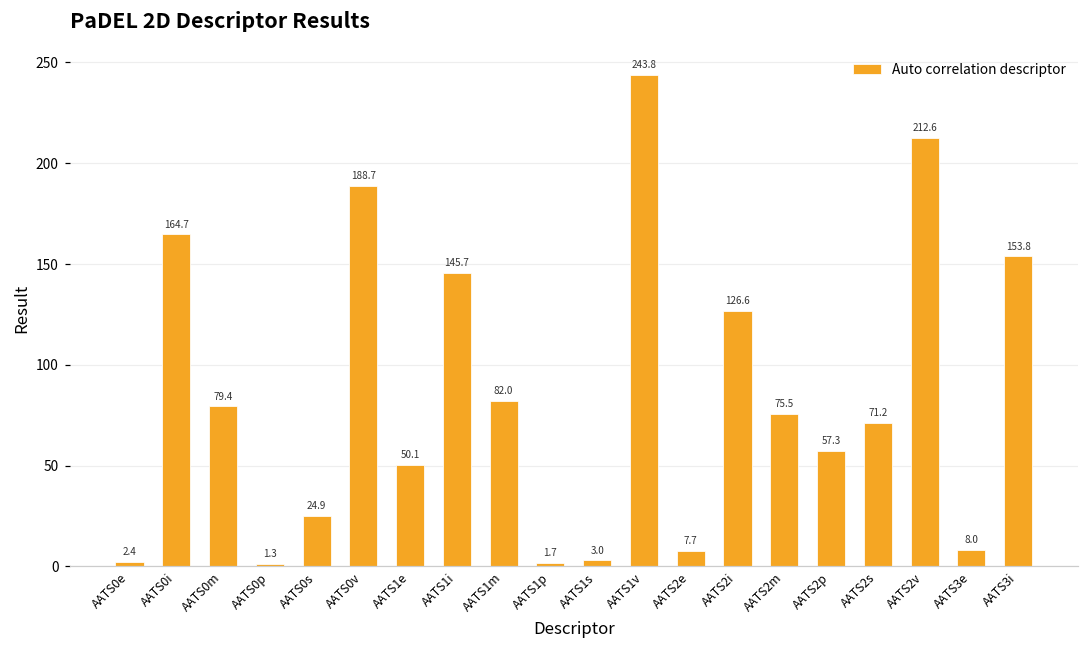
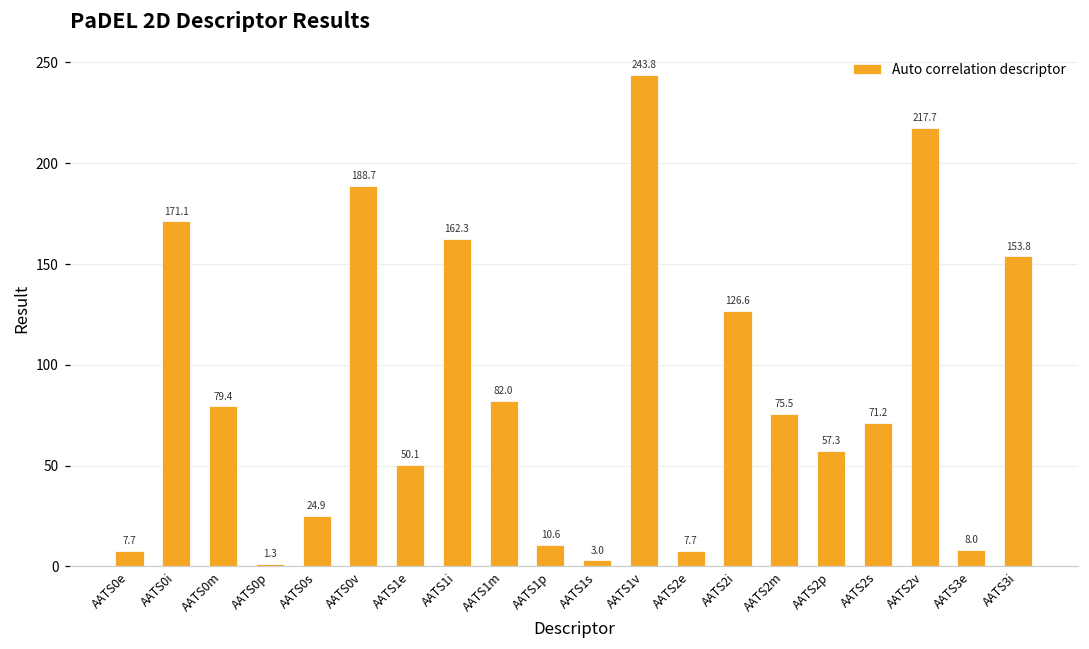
AATS0e: 2.4 -> 7.7
AATS0i: 164.7 -> 171.1
AATS1i: 145.7 -> 162.3
AATS1p: 1.7 -> 10.6
AATS2v: 212.6 -> 217.7
